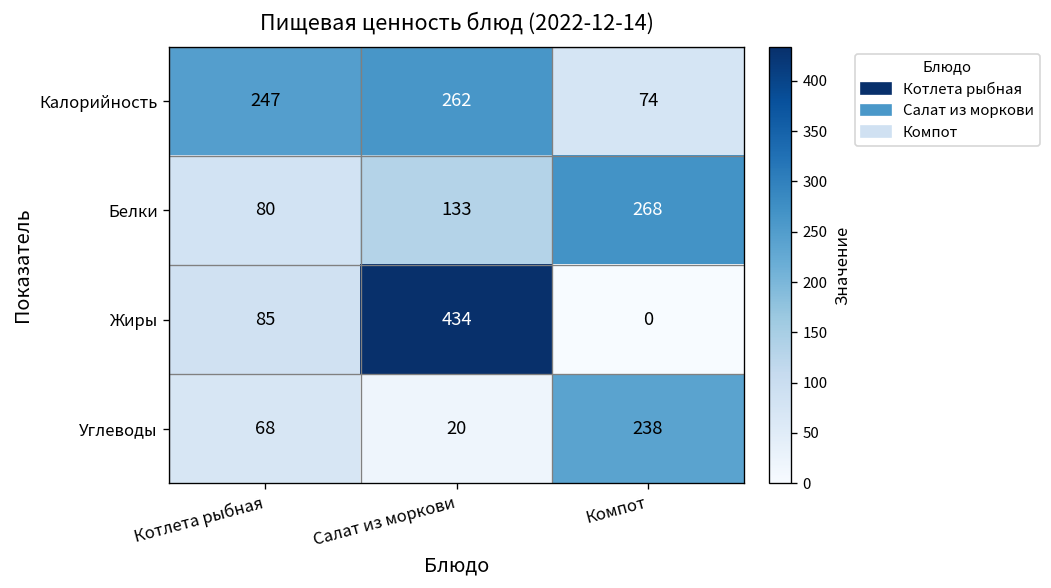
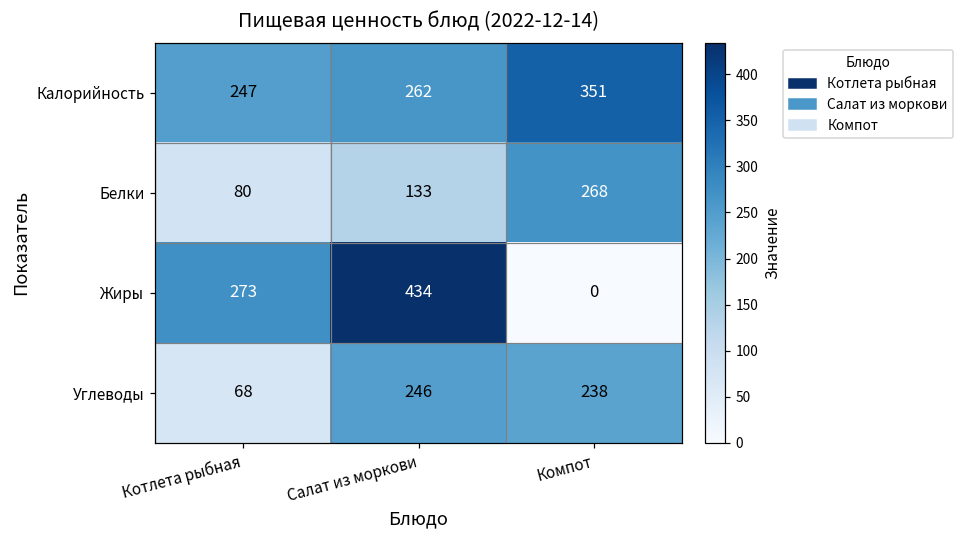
Калорийность, Компот: 74 -> 351
Жиры, Котлета рыбная: 85 -> 273
Углеводы, Салат из моркови: 20 -> 246
